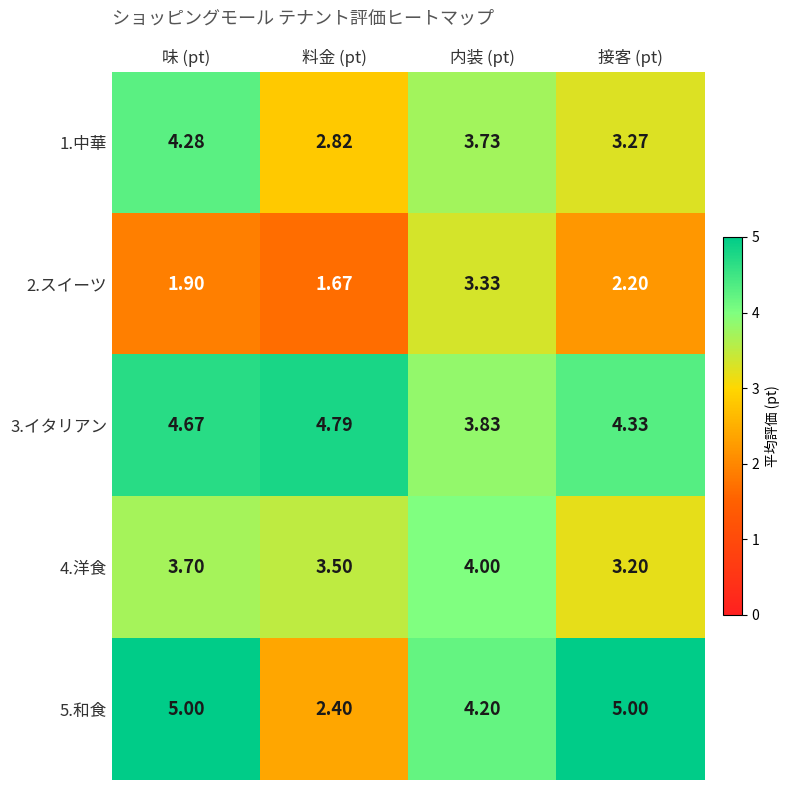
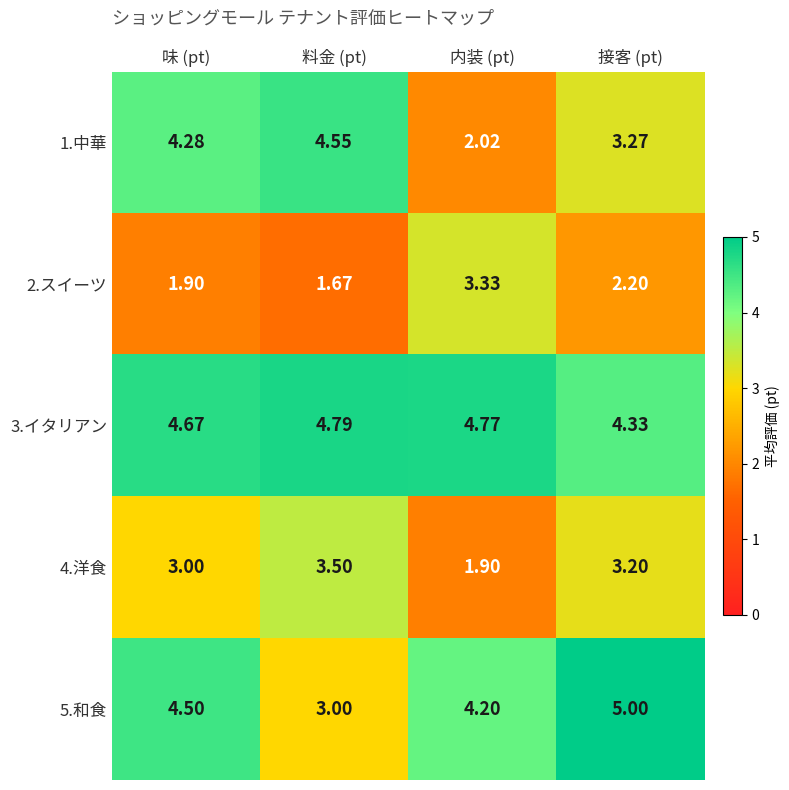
1.中華, 料金 (pt): 2.82 -> 4.55
1.中華, 内装 (pt): 3.73 -> 2.02
3.イタリアン, 内装 (pt): 3.83 -> 4.77
4.洋食, 味 (pt): 3.70 -> 3.00
4.洋食, 内装 (pt): 4.00 -> 1.90
5.和食, 味 (pt): 5.00 -> 4.50
5.和食, 料金 (pt): 2.40 -> 3.00
